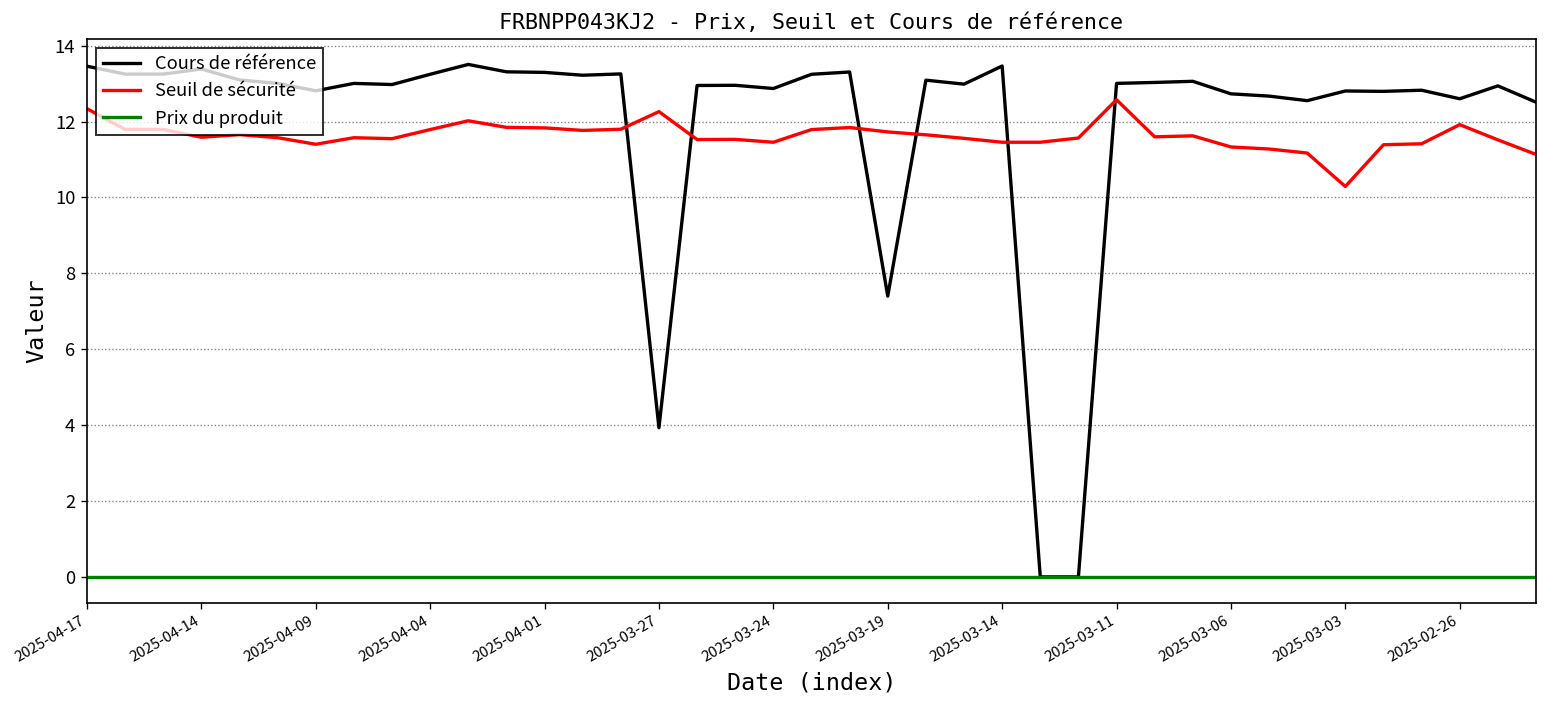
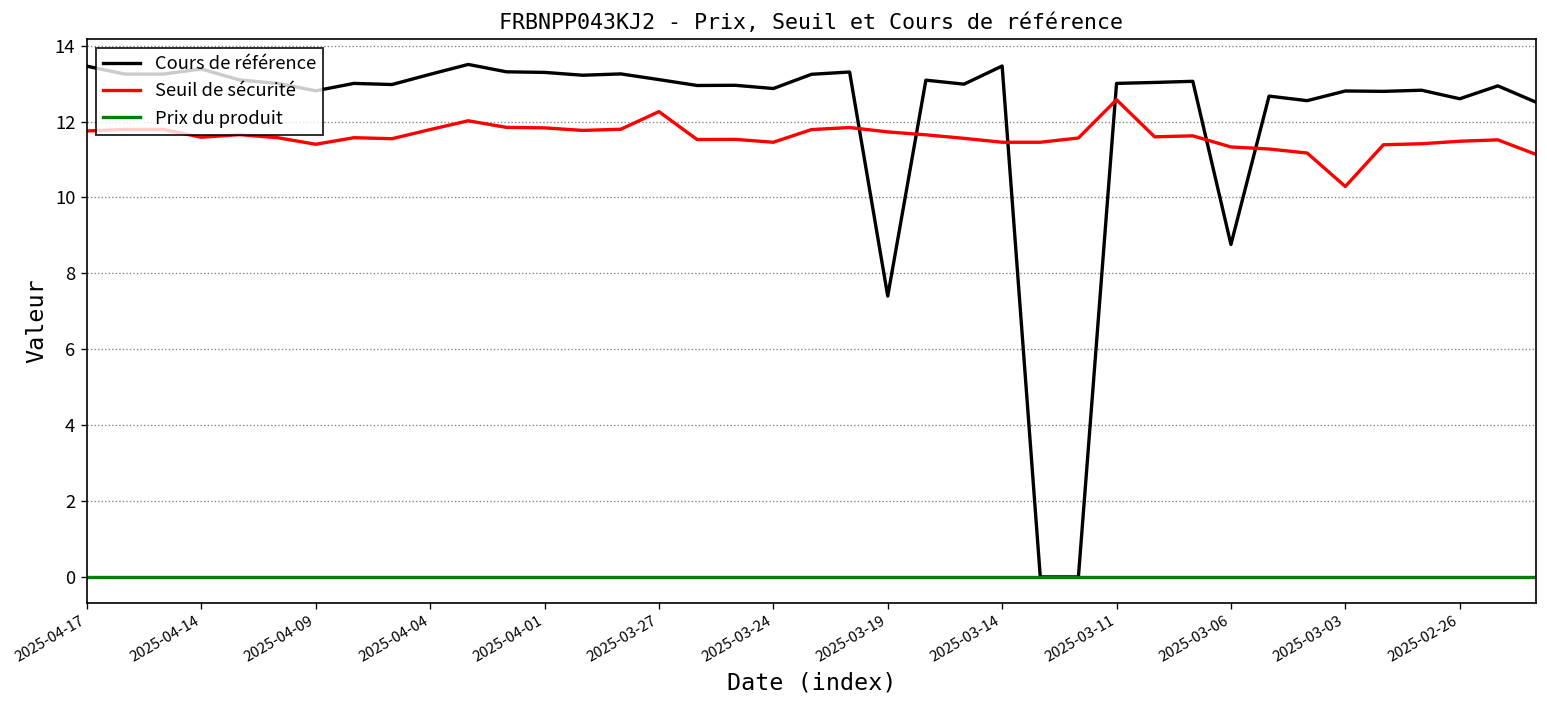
Seuil de sécurité, 2025-04-17: 12.3 -> 11.8
Cours de référence, 2025-03-27: 3.9 -> 13.1
Cours de référence, 2025-03-06: 12.7 -> 8.8
Seuil de sécurité, 2025-02-26: 11.9 -> 11.5
